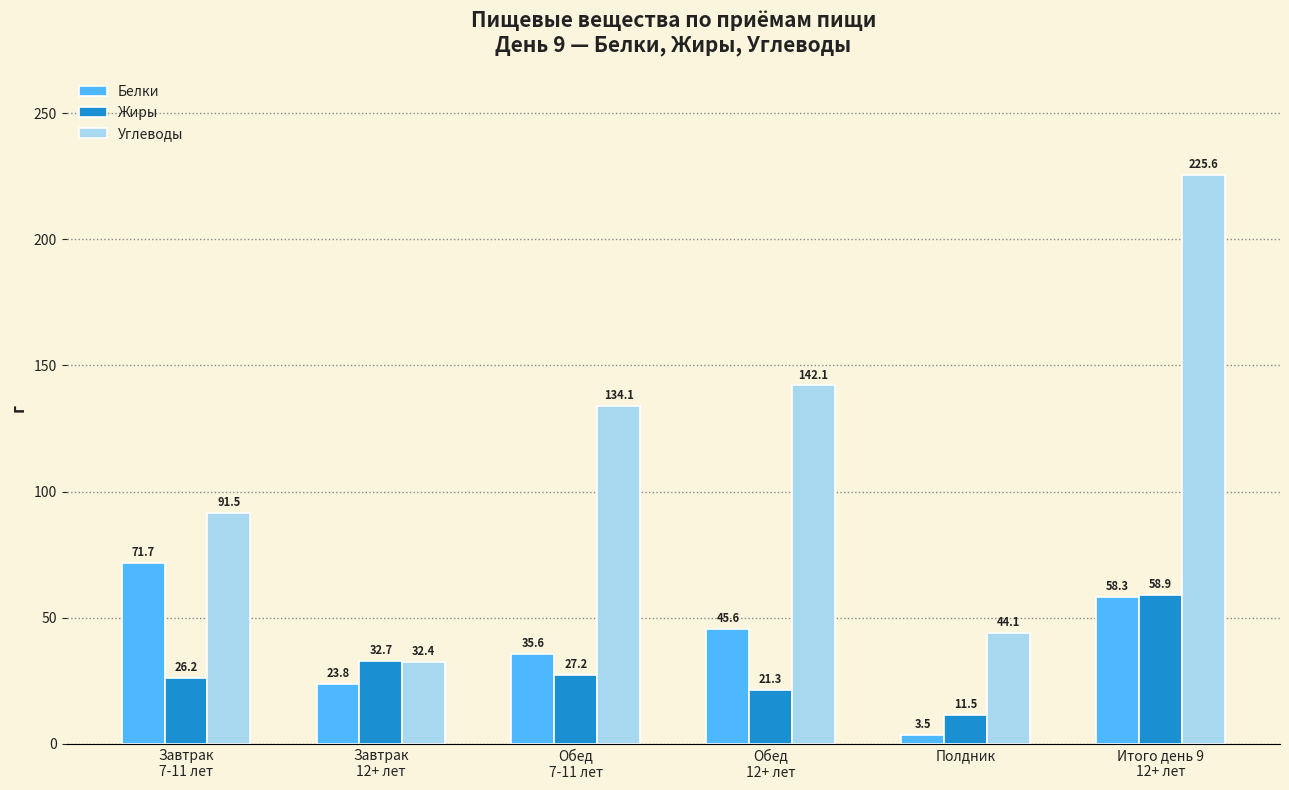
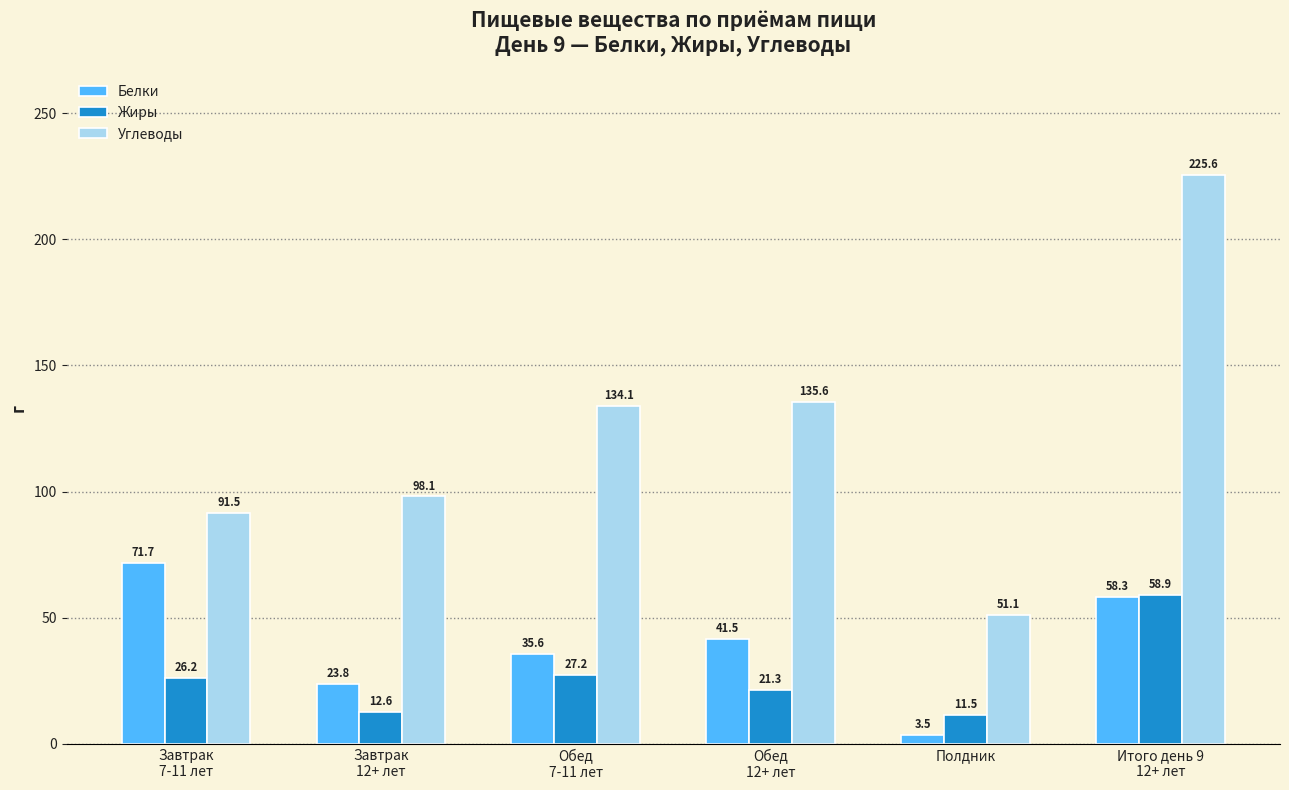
Жиры, Завтрак 12+ лет: 32.7 -> 12.6
Углеводы, Завтрак 12+ лет: 32.4 -> 98.1
Белки, Обед 12+ лет: 45.6 -> 41.5
Углеводы, Обед 12+ лет: 142.1 -> 135.6
Углеводы, Полдник: 44.1 -> 51.1
